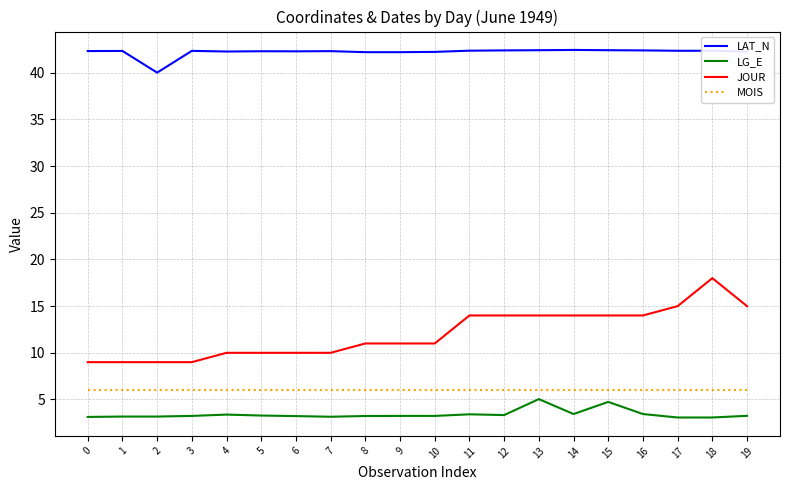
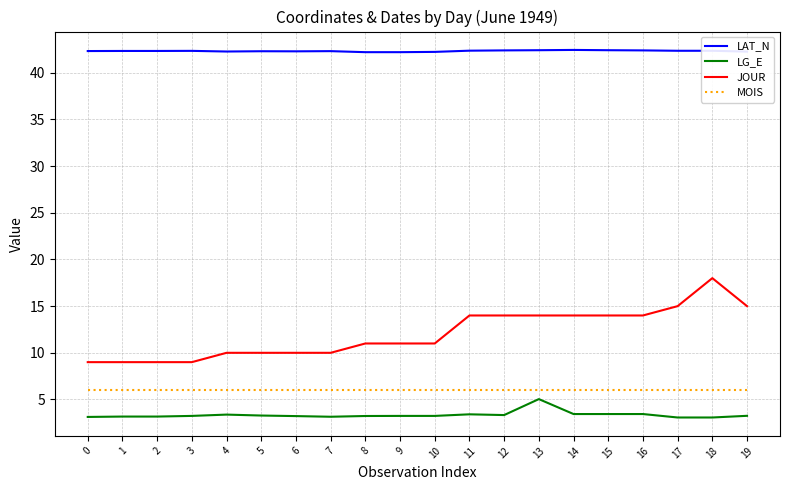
LAT_N, 2: 40 -> 42
LG_E, 15: 5 -> 3
